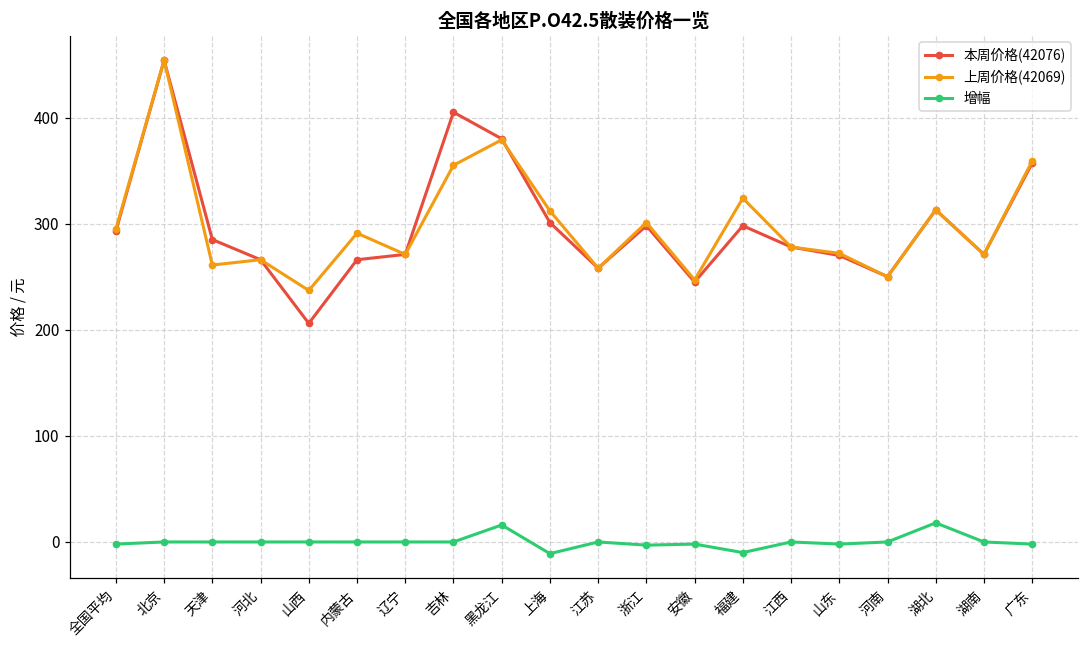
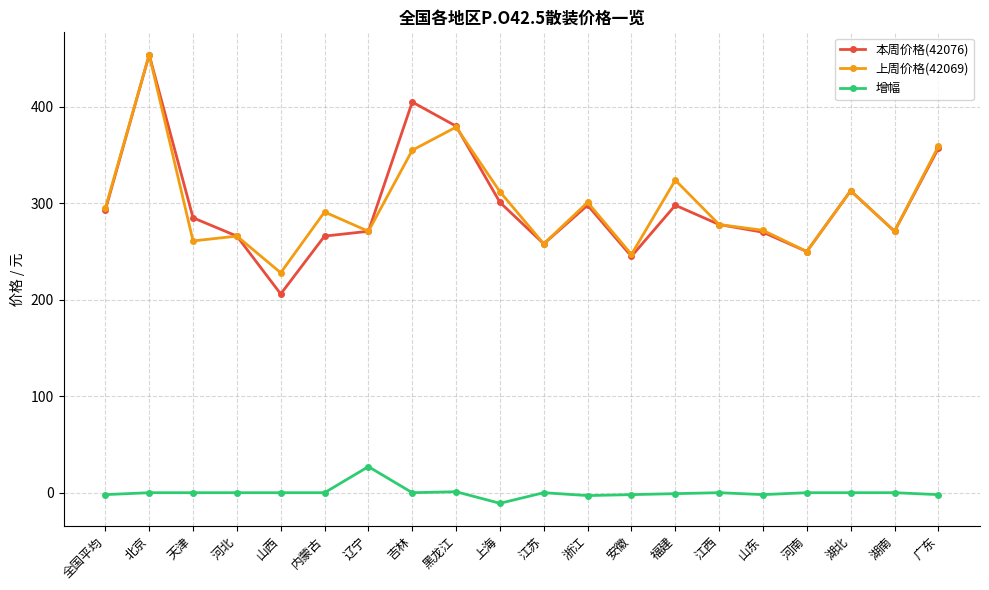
上周价格(42069), 山西: 240 -> 230
增幅, 辽宁: 0 -> 30
增幅, 黑龙江: 20 -> 0
增幅, 福建: -10 -> 0
增幅, 湖北: 20 -> 0
